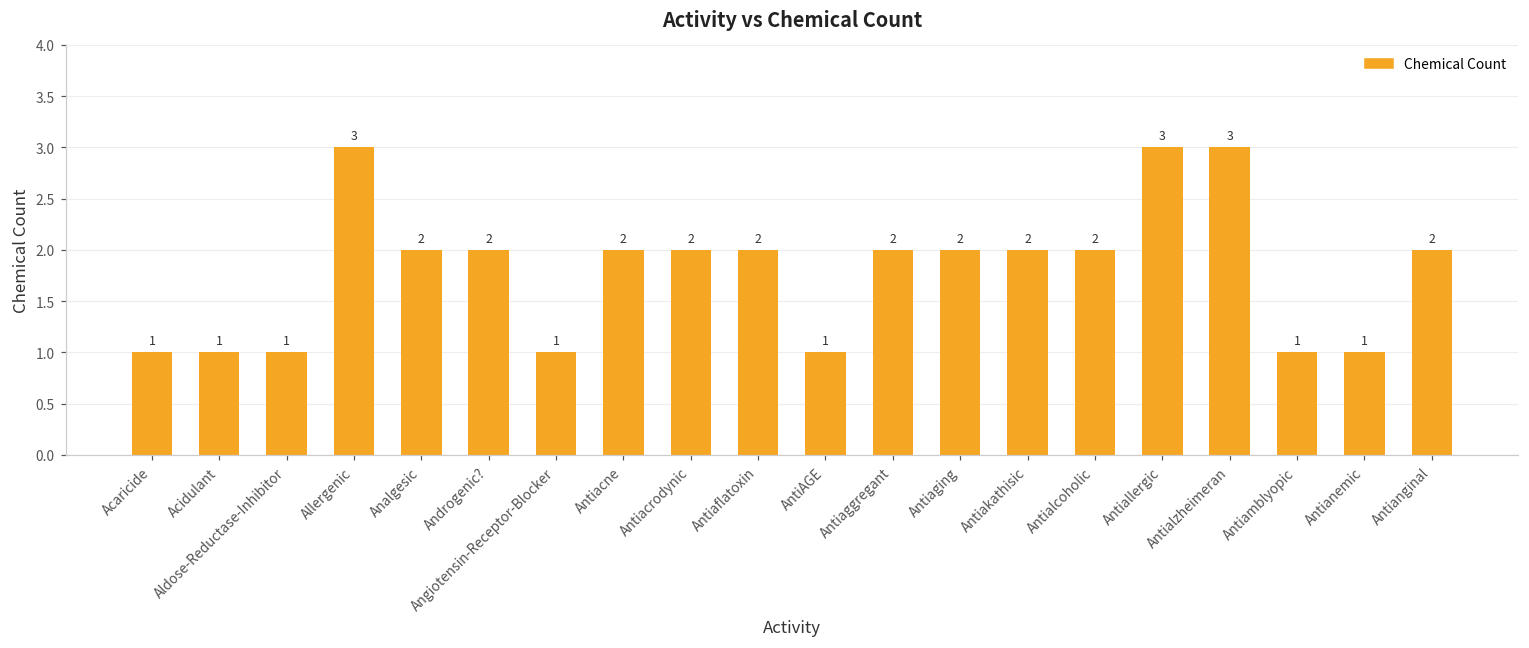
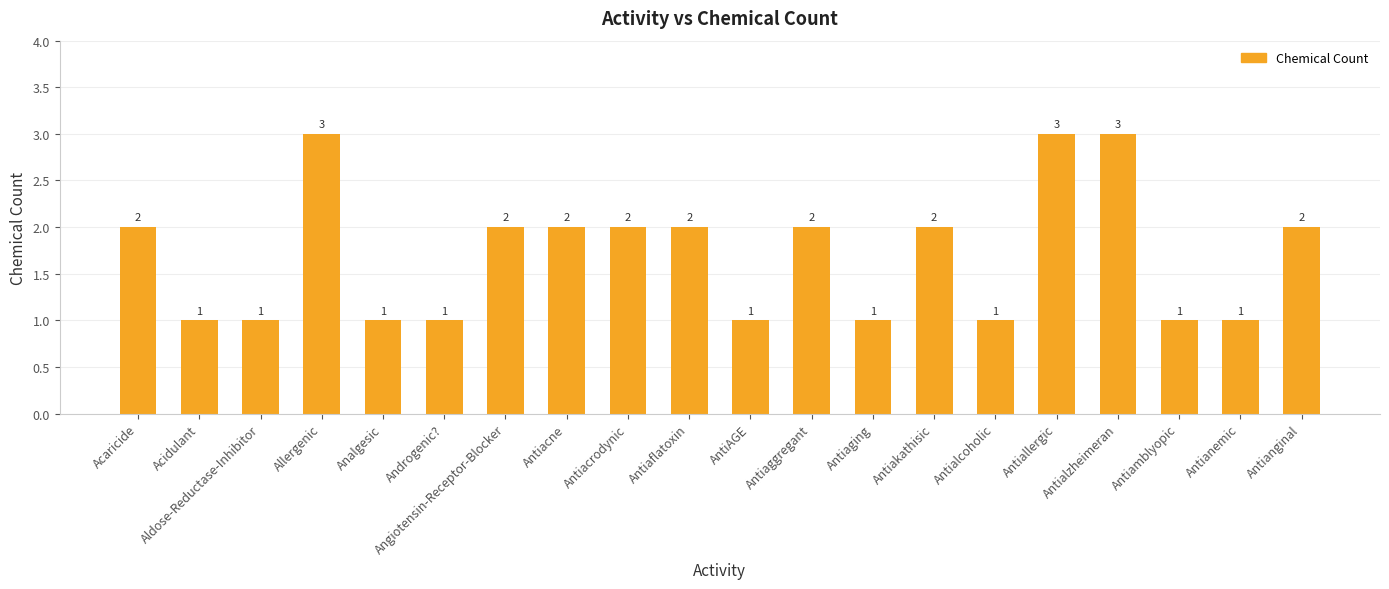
Acaricide: 1 -> 2
Analgesic: 2 -> 1
Androgenic?: 2 -> 1
Angiotensin-Receptor-Blocker: 1 -> 2
Antiaging: 2 -> 1
Antialcoholic: 2 -> 1
